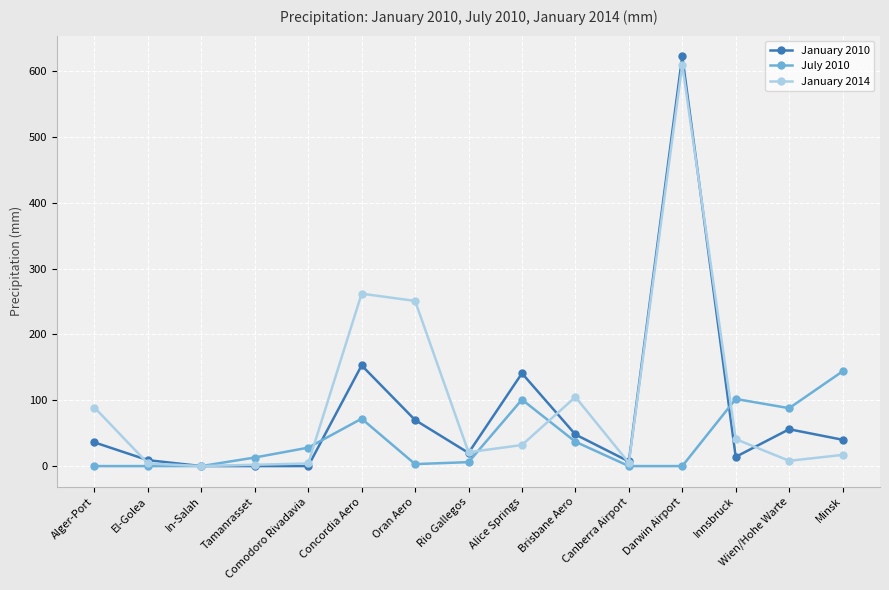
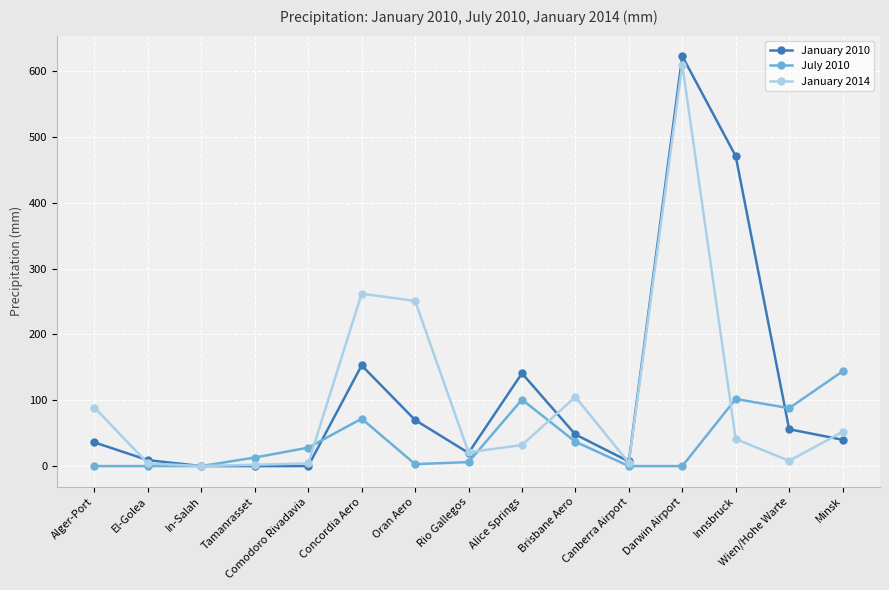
January 2010, Innsbruck: 10 -> 470
January 2014, Minsk: 20 -> 50
